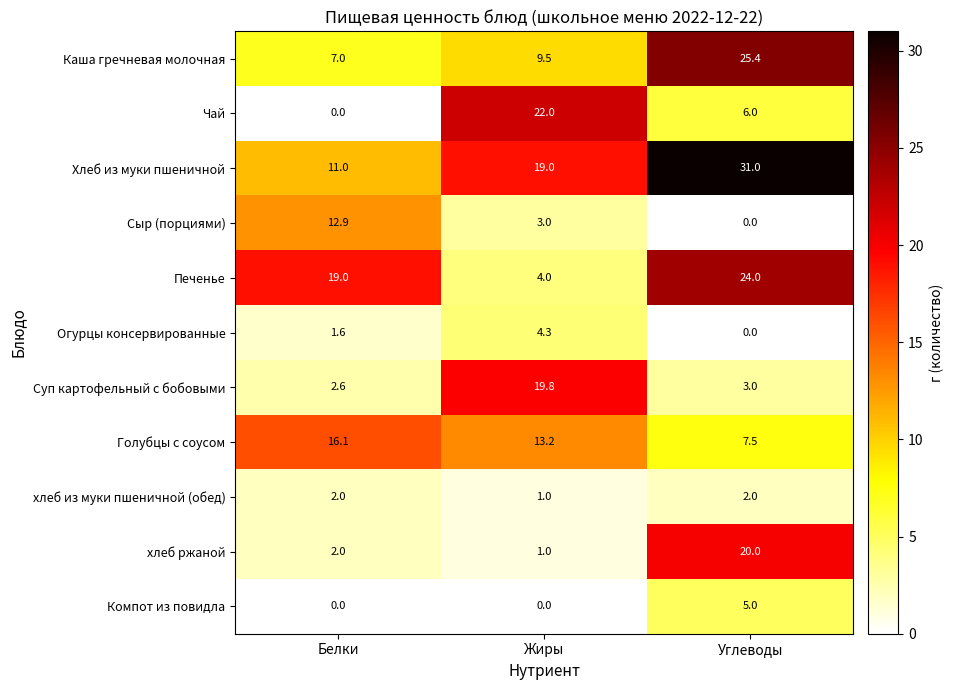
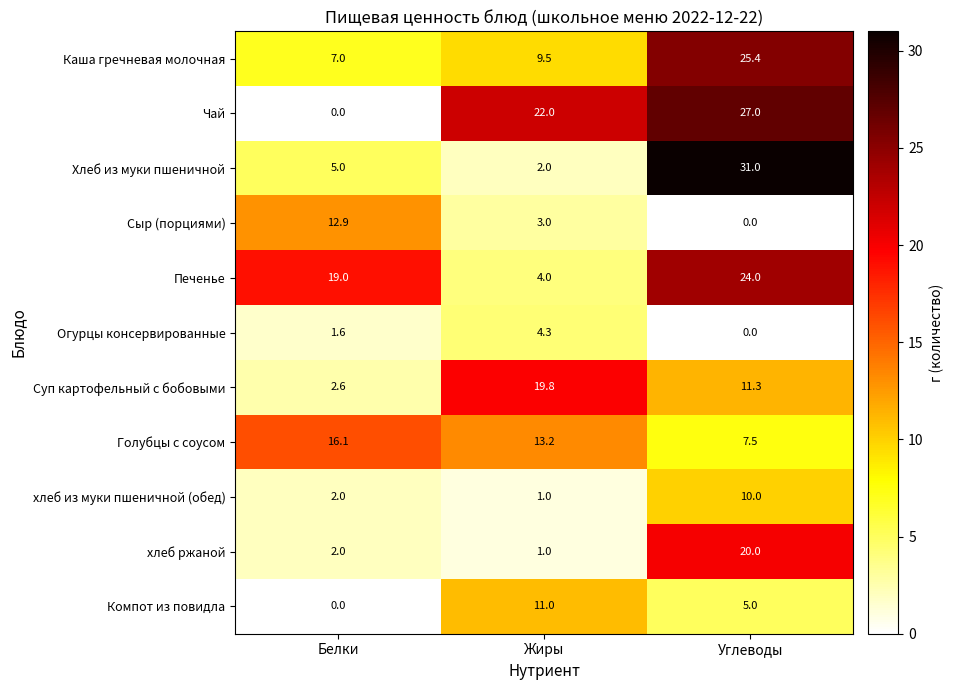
Чай, Углеводы: 6.0 -> 27.0
Хлеб из муки пшеничной, Белки: 11.0 -> 5.0
Хлеб из муки пшеничной, Жиры: 19.0 -> 2.0
Суп картофельный с бобовыми, Углеводы: 3.0 -> 11.3
хлеб из муки пшеничной (обед), Углеводы: 2.0 -> 10.0
Компот из повидла, Жиры: 0.0 -> 11.0
